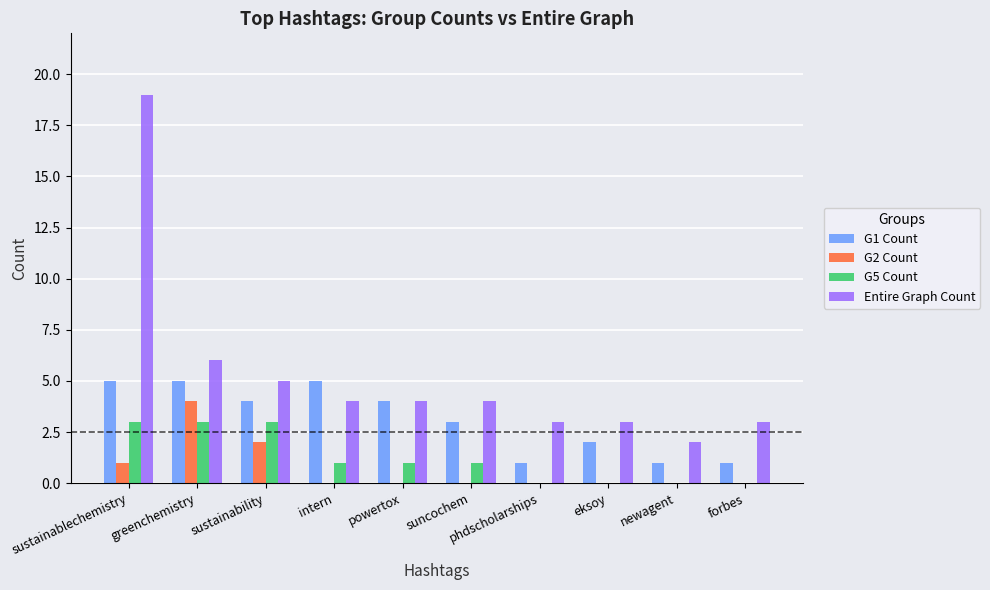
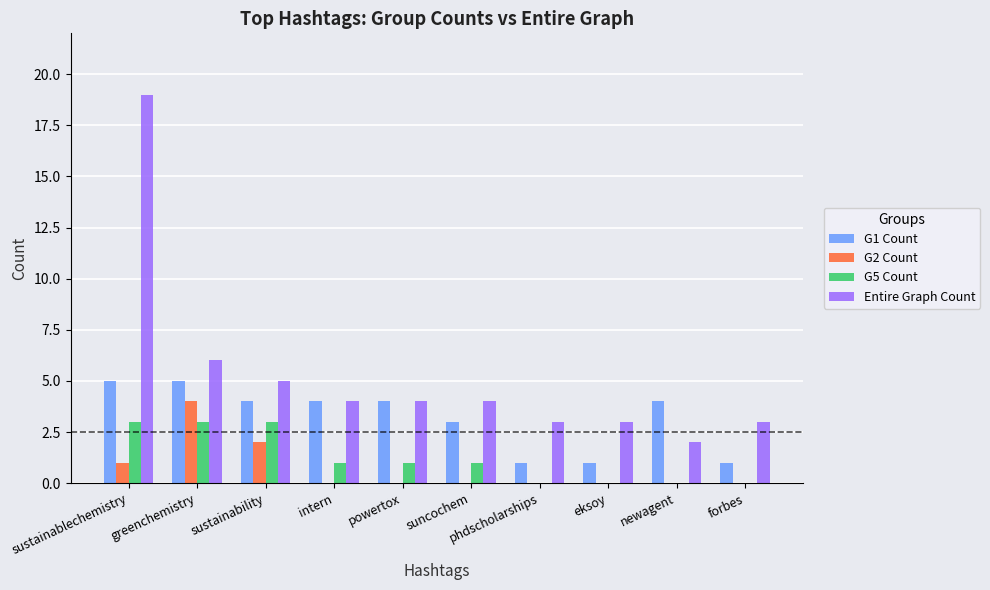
G1 Count, intern: 5 -> 4
G1 Count, eksoy: 2 -> 1
G1 Count, newagent: 1 -> 4
